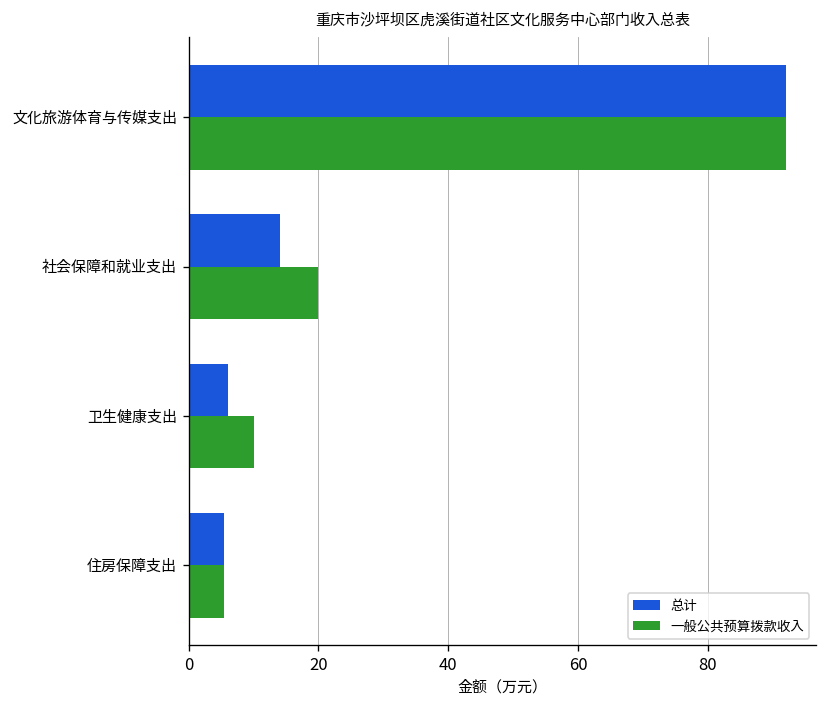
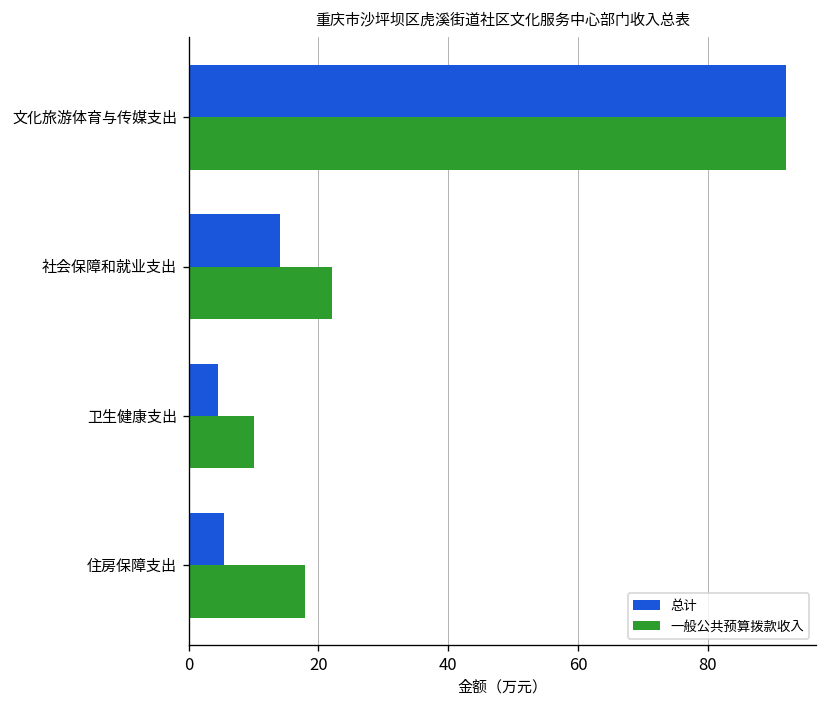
一般公共预算拨款收入, 社会保障和就业支出: 20 -> 22
总计, 卫生健康支出: 6 -> 5
一般公共预算拨款收入, 住房保障支出: 5 -> 18
